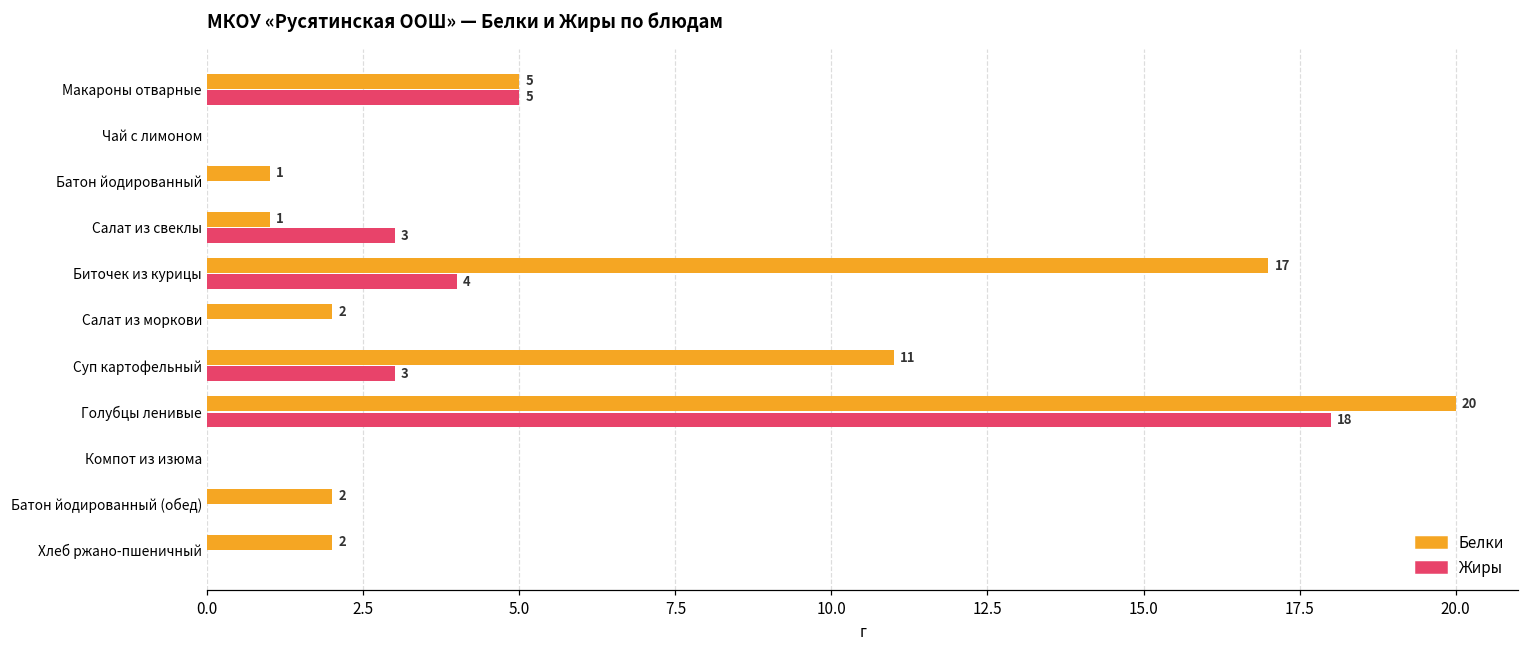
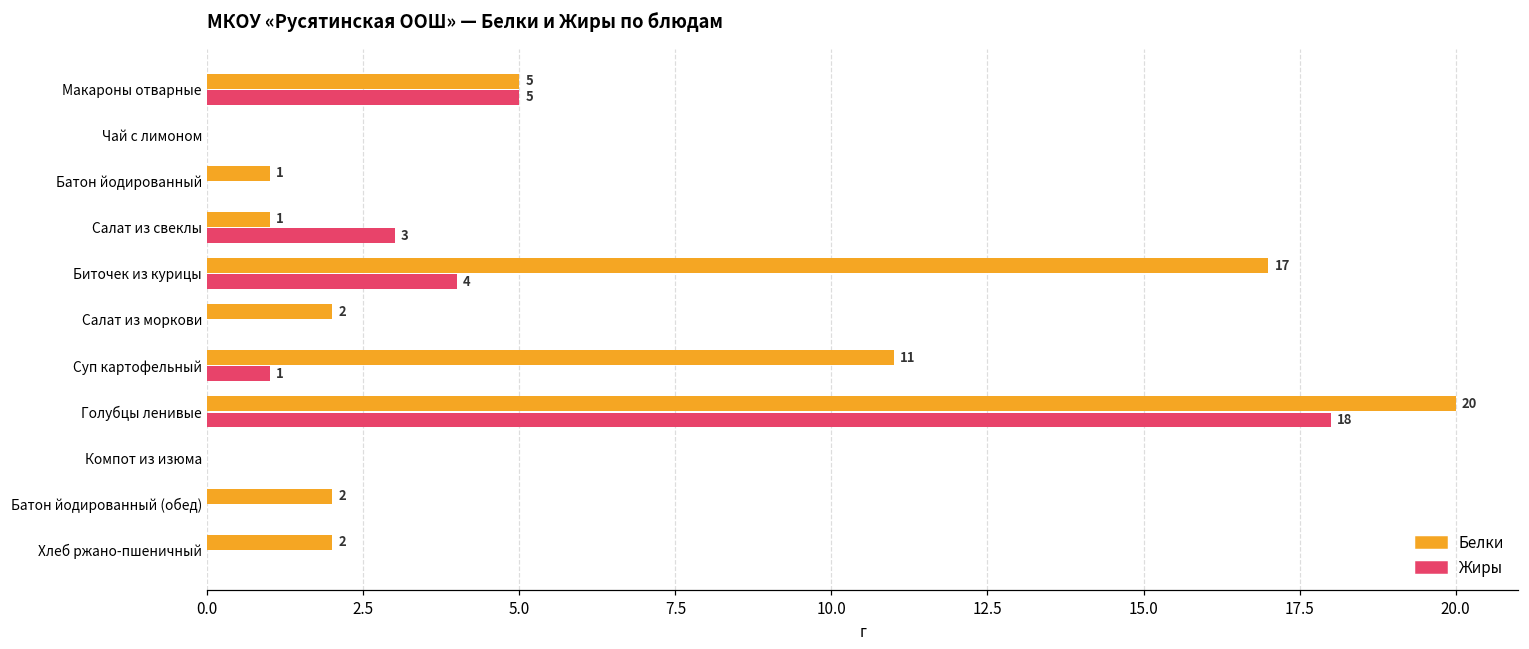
Жиры, Суп картофельный: 3 -> 1
